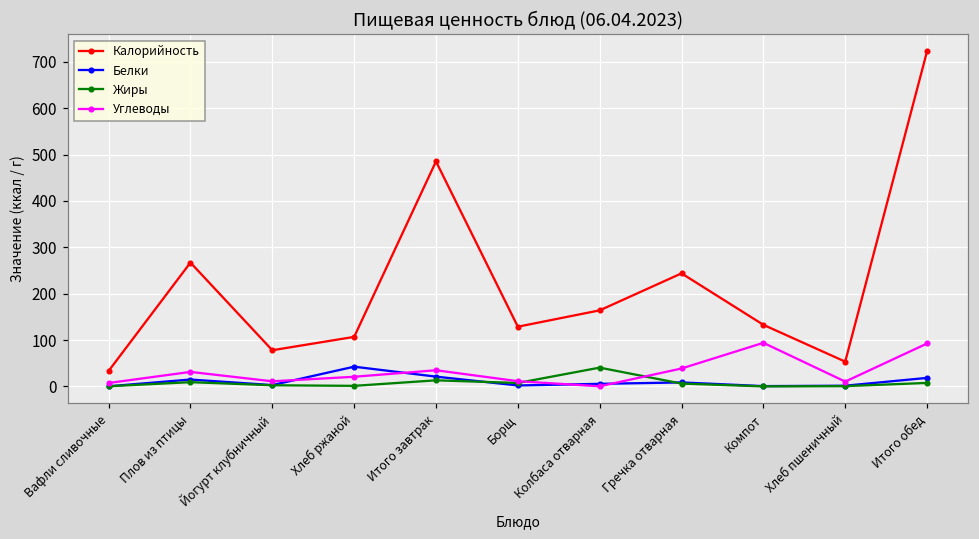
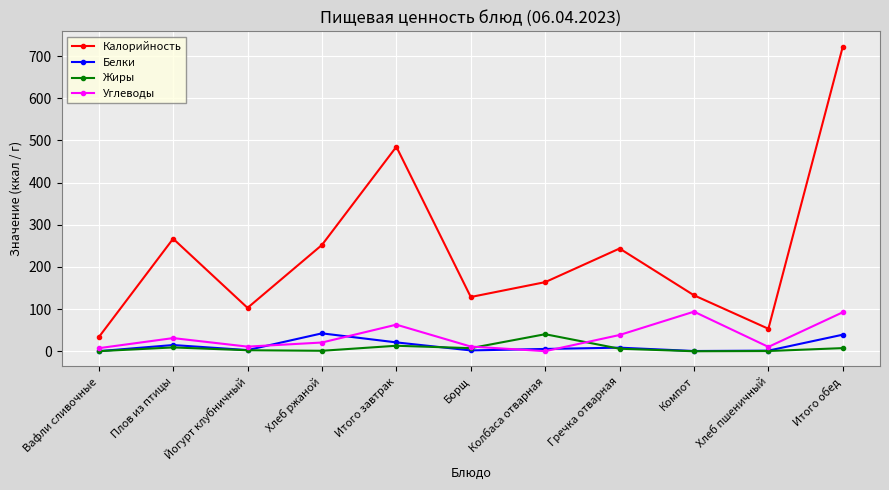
Калорийность, Йогурт клубничный: 80 -> 100
Калорийность, Хлеб ржаной: 110 -> 250
Углеводы, Итого завтрак: 30 -> 60
Белки, Итого обед: 20 -> 40
